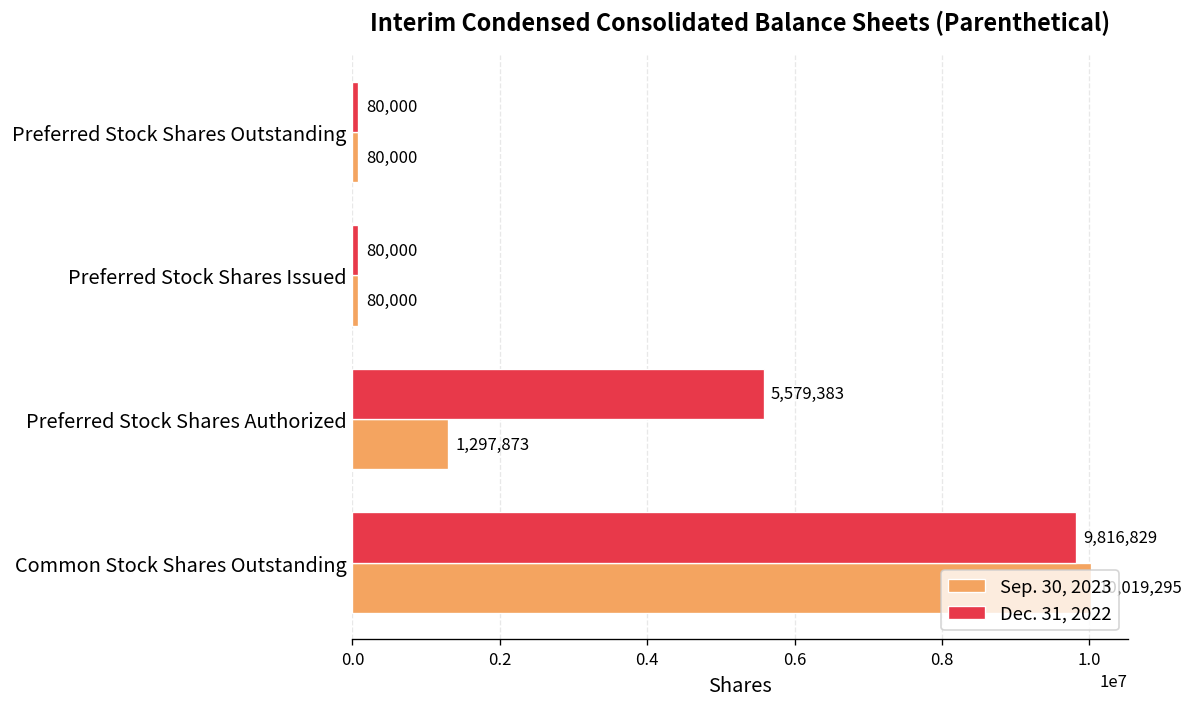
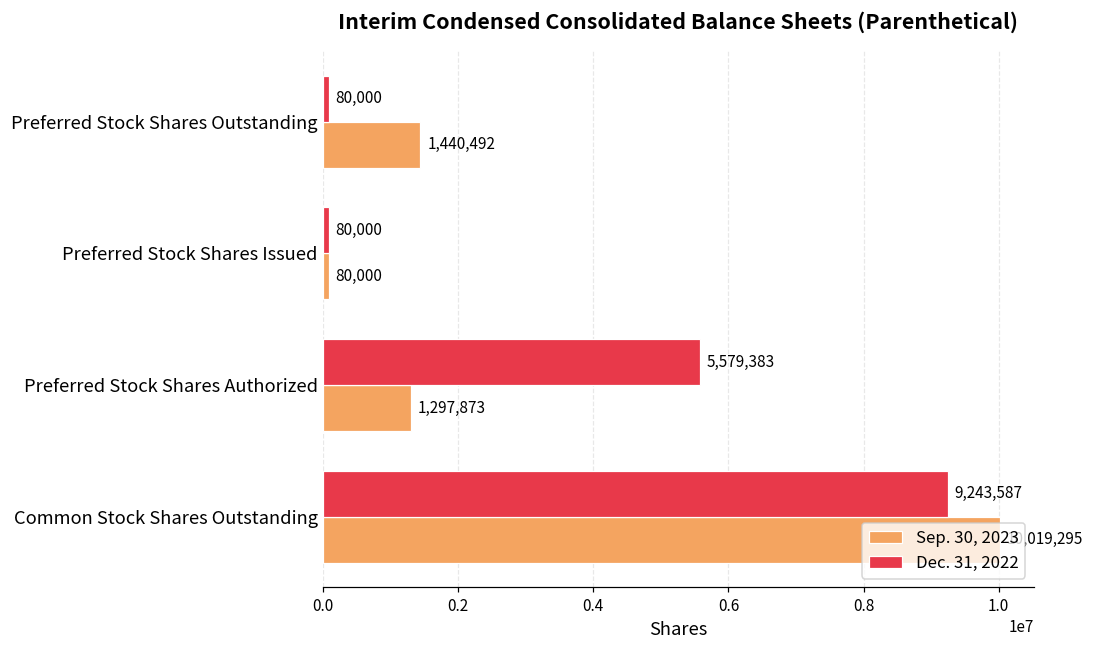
Sep. 30, 2023, Preferred Stock Shares Outstanding: 80,000 -> 1,440,492
Dec. 31, 2022, Common Stock Shares Outstanding: 9,816,829 -> 9,243,587
